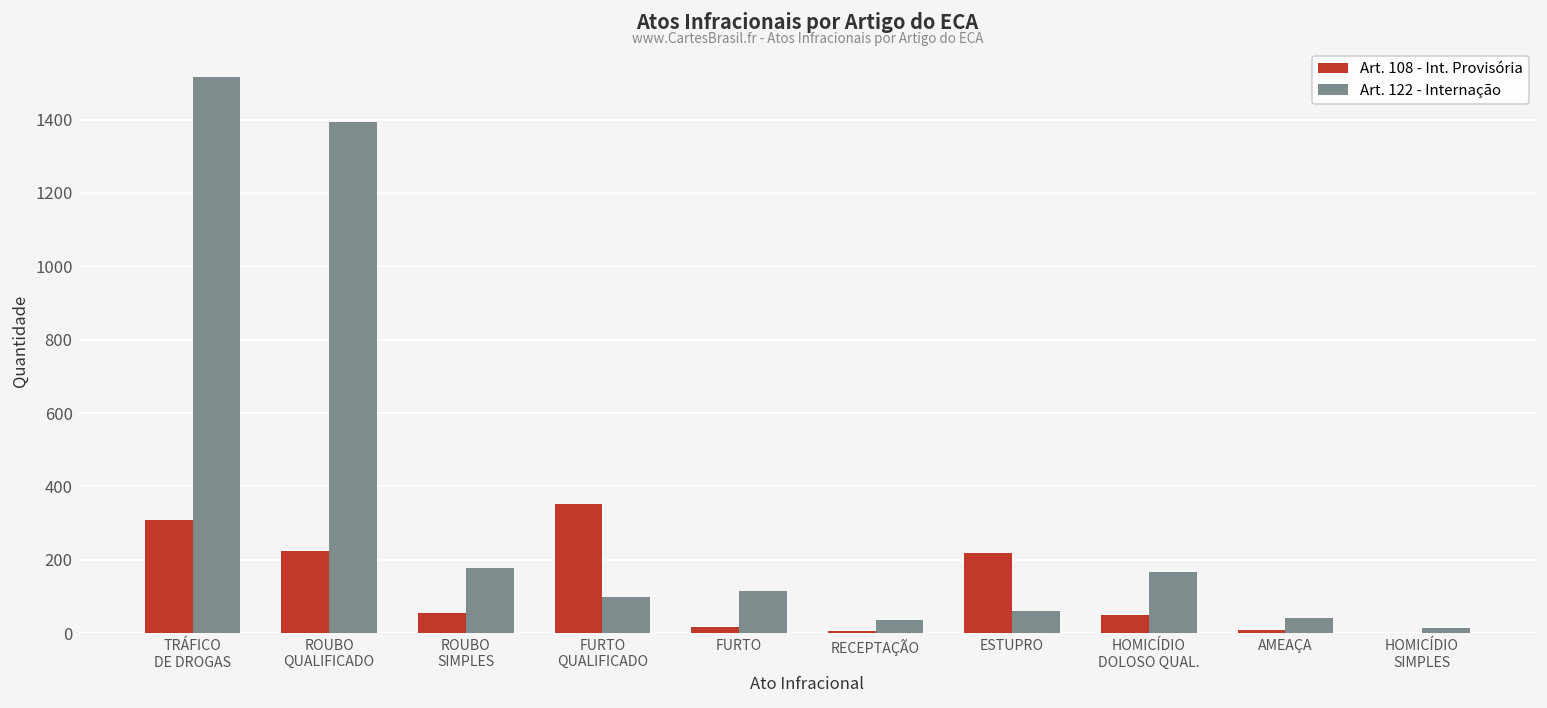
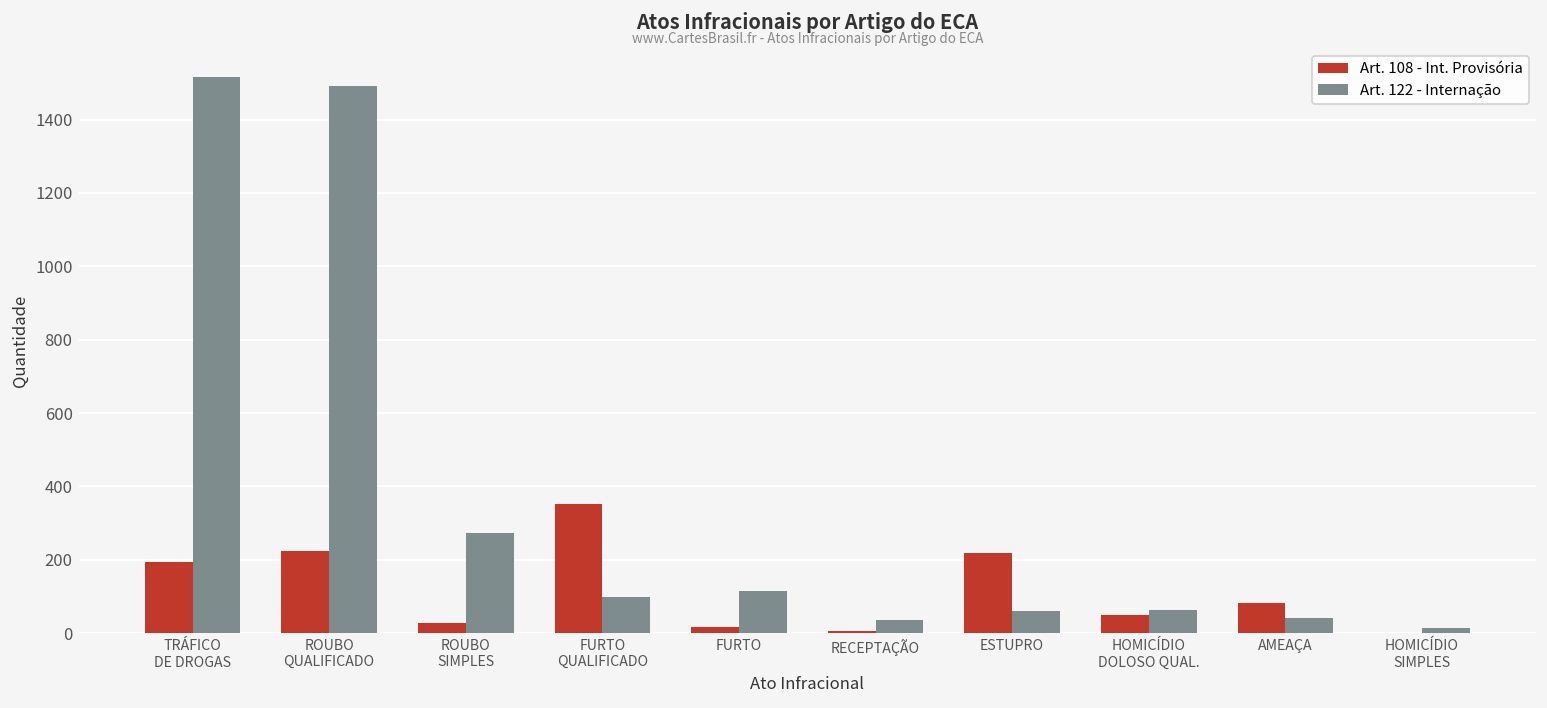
Art. 108 - Int. Provisória, TRÁFICO DE DROGAS: 310 -> 190
Art. 122 - Internação, ROUBO QUALIFICADO: 1390 -> 1490
Art. 108 - Int. Provisória, ROUBO SIMPLES: 50 -> 30
Art. 122 - Internação, ROUBO SIMPLES: 180 -> 270
Art. 122 - Internação, HOMICÍDIO DOLOSO QUAL.: 170 -> 60
Art. 108 - Int. Provisória, AMEAÇA: 10 -> 80
